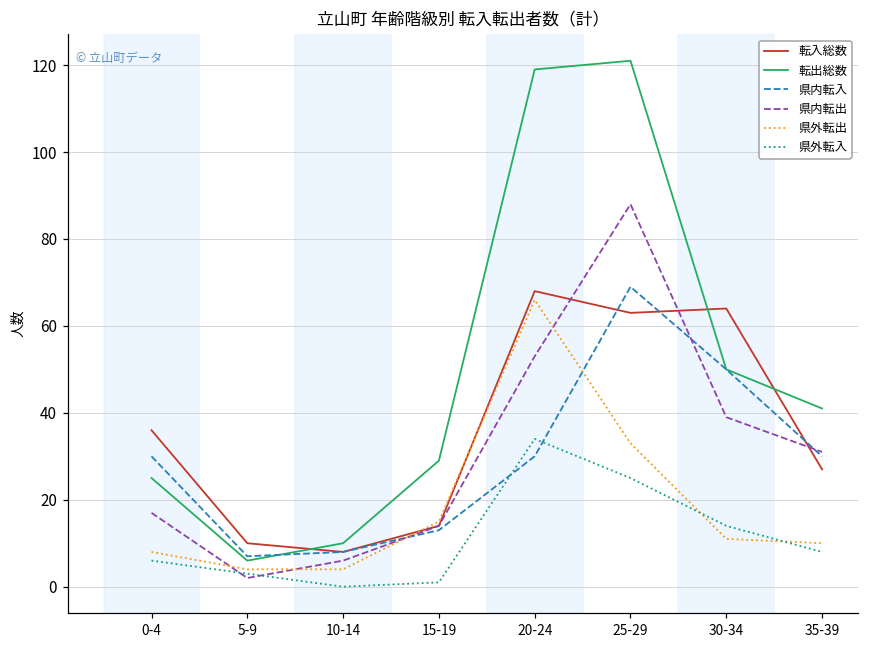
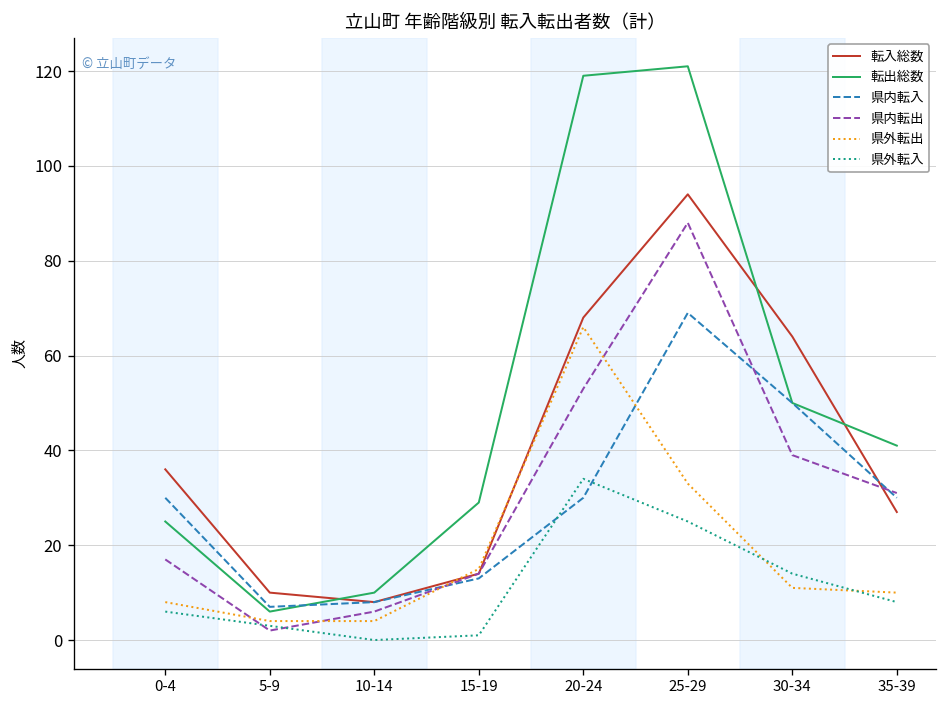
転入総数, 25-29: 63 -> 94
